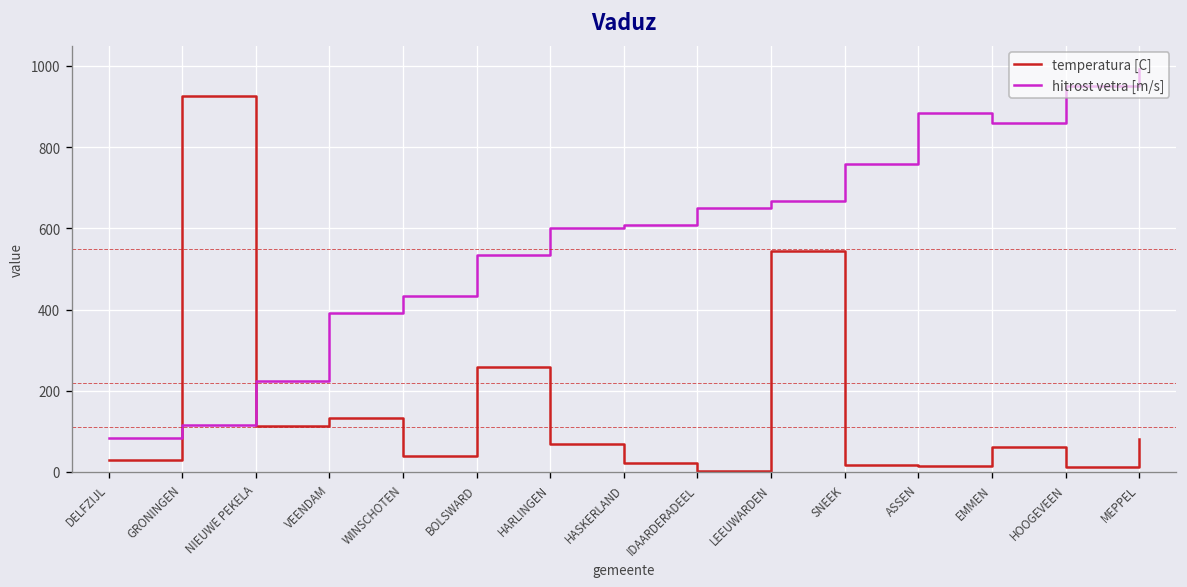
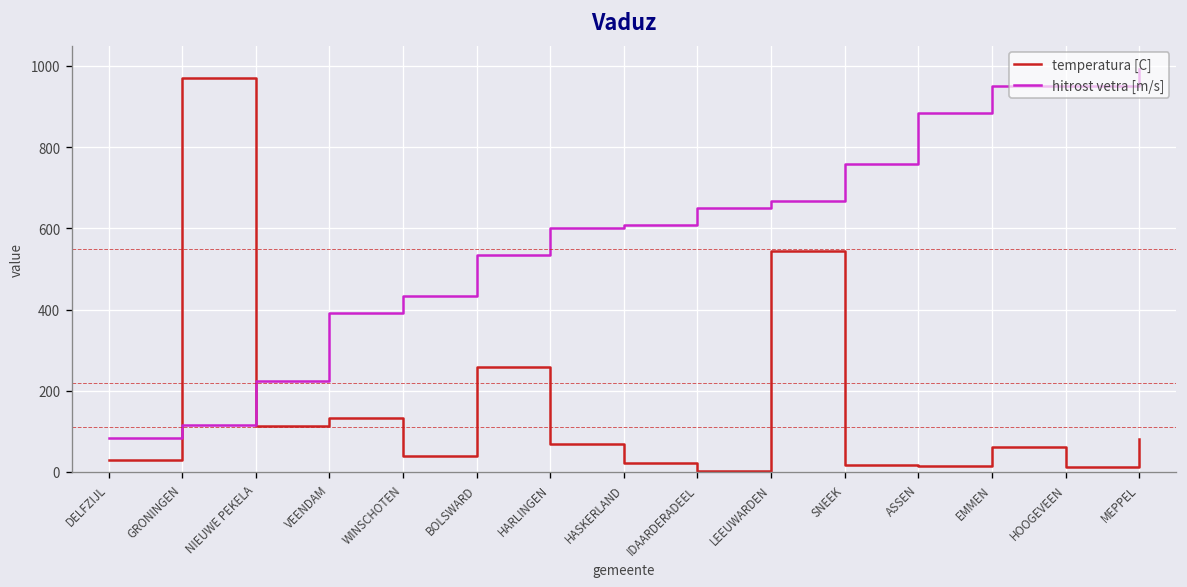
temperatura [C], GRONINGEN: 930 -> 970
hitrost vetra [m/s], EMMEN: 860 -> 950
